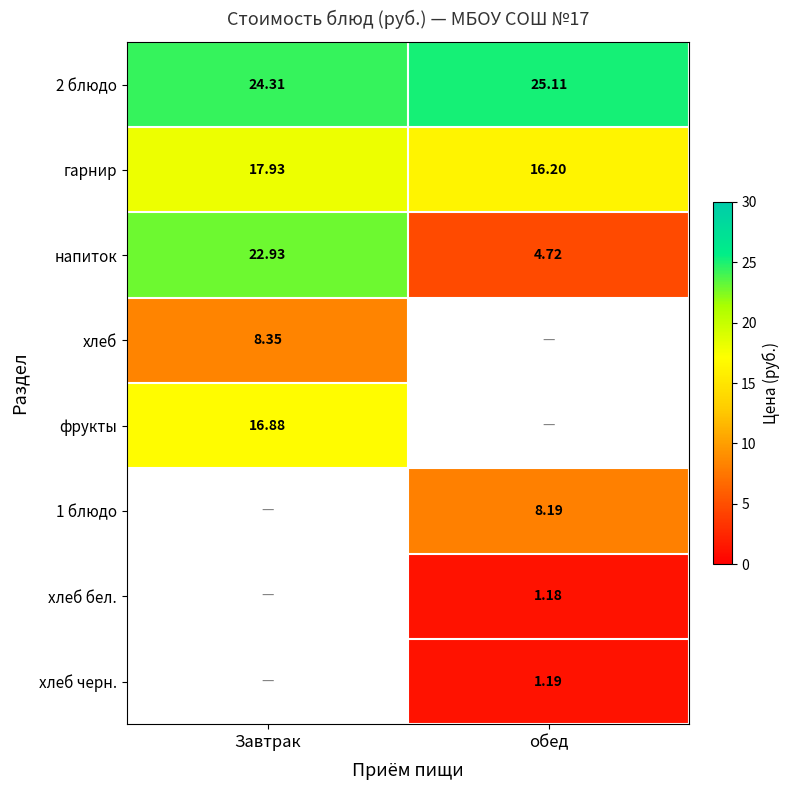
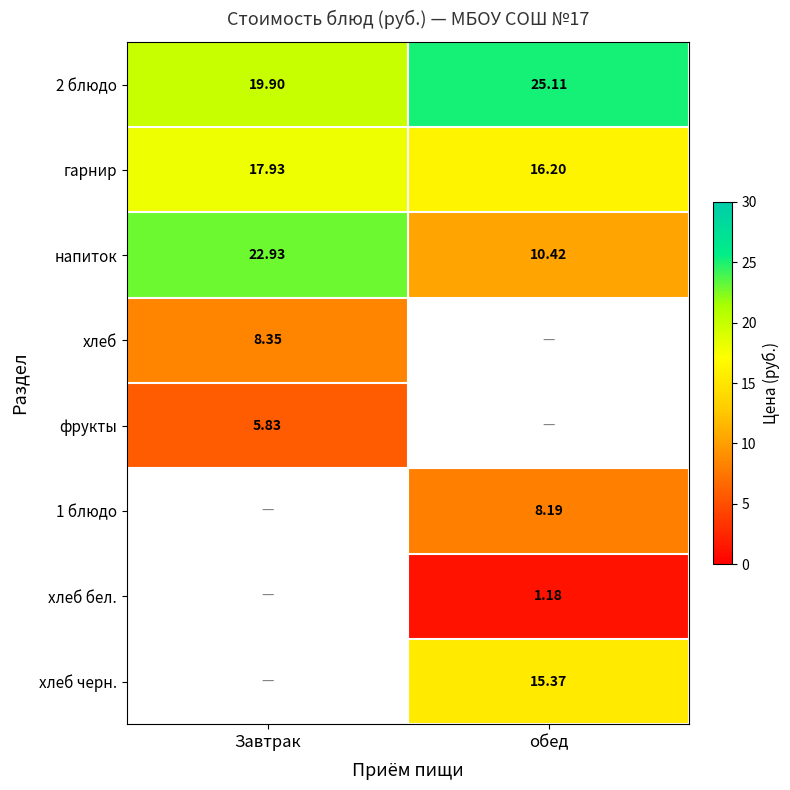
2 блюдо, Завтрак: 24.31 -> 19.90
напиток, обед: 4.72 -> 10.42
фрукты, Завтрак: 16.88 -> 5.83
хлеб черн., обед: 1.19 -> 15.37
